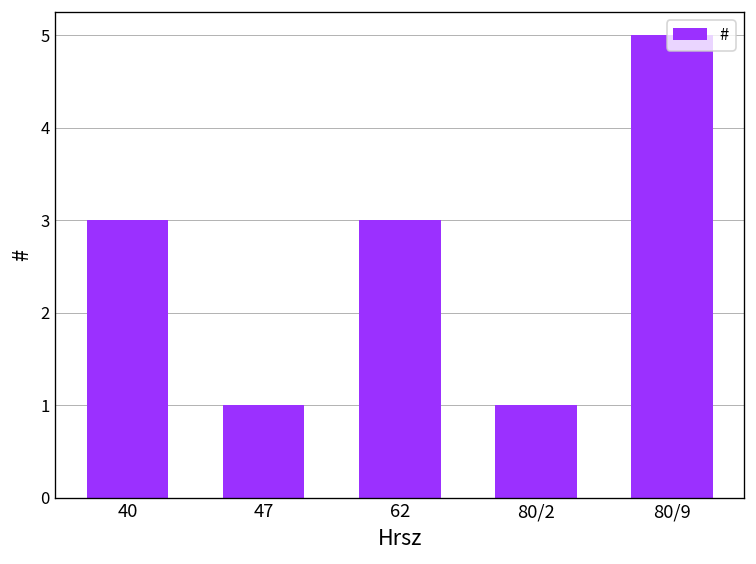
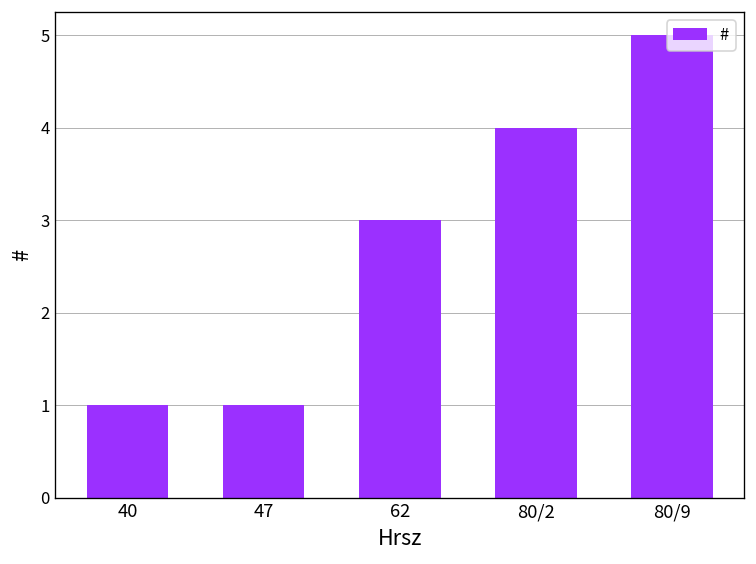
40: 3 -> 1
80/2: 1 -> 4
